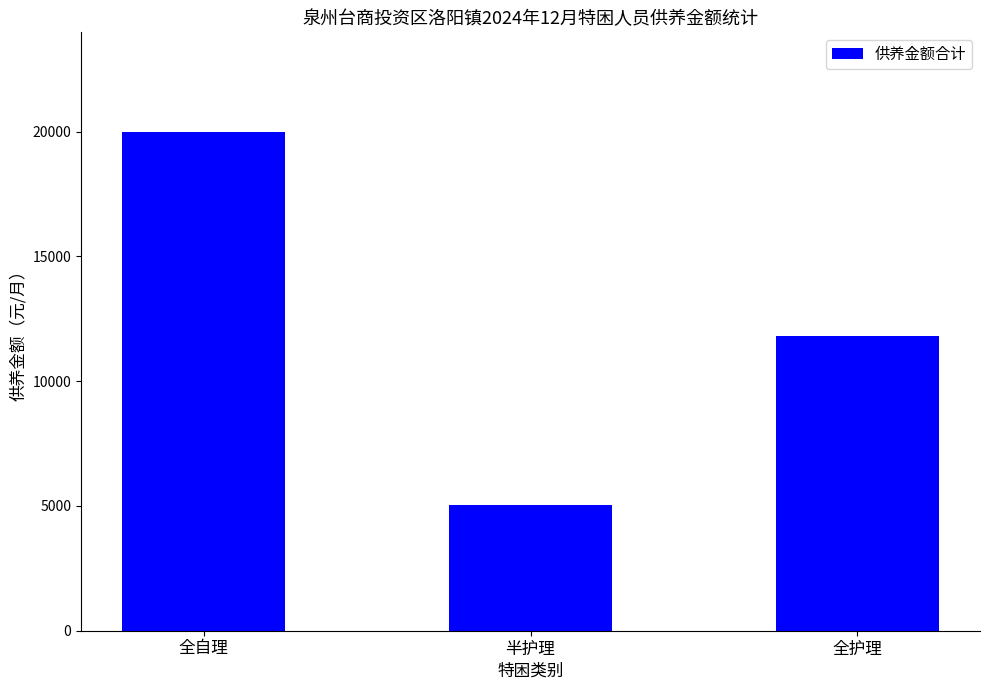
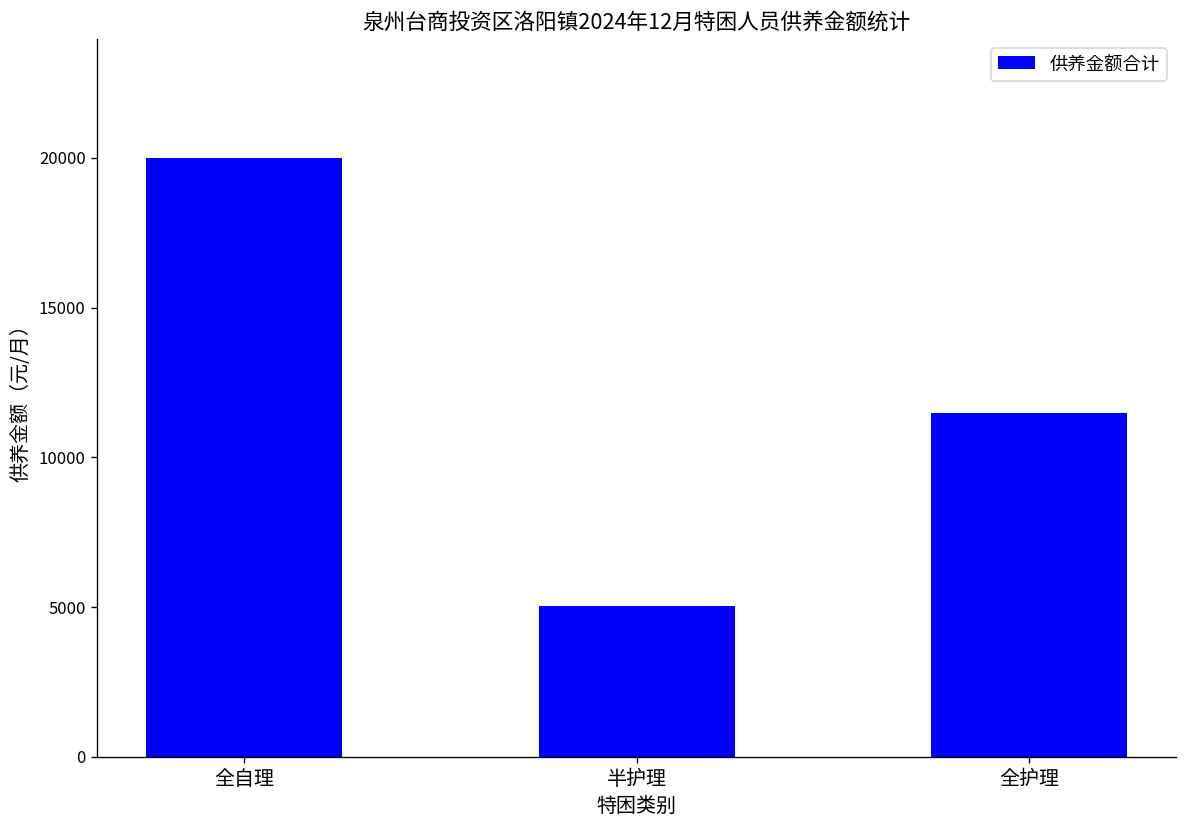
全护理: 11800 -> 11500
